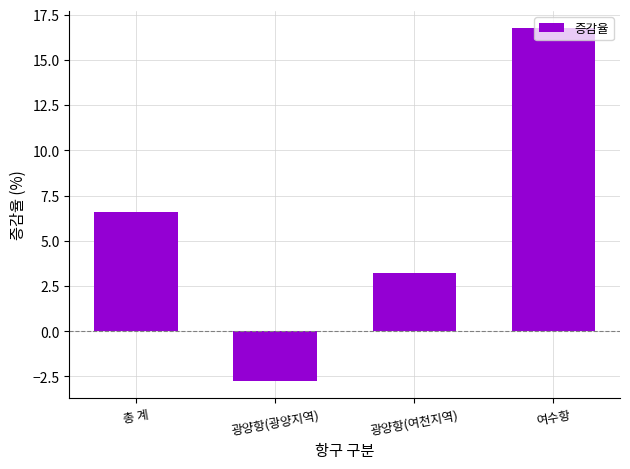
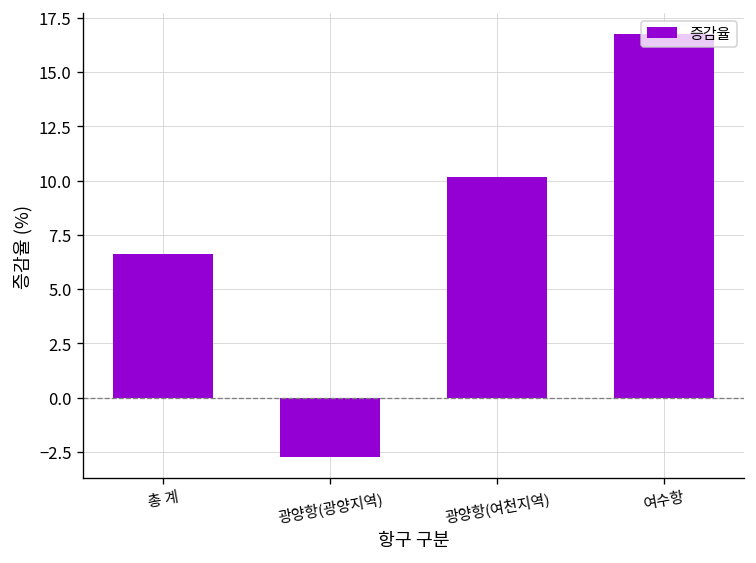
광양항(여천지역): 3.2 -> 10.2
